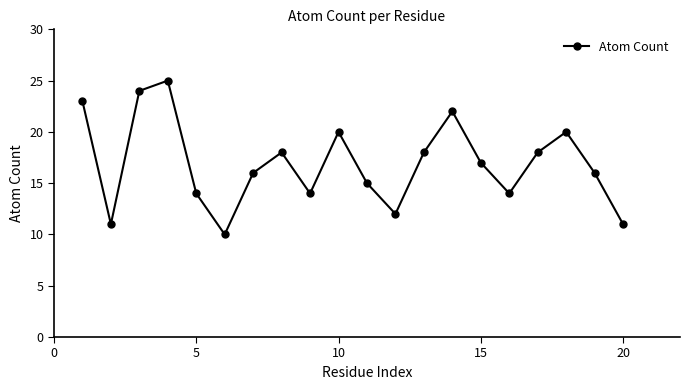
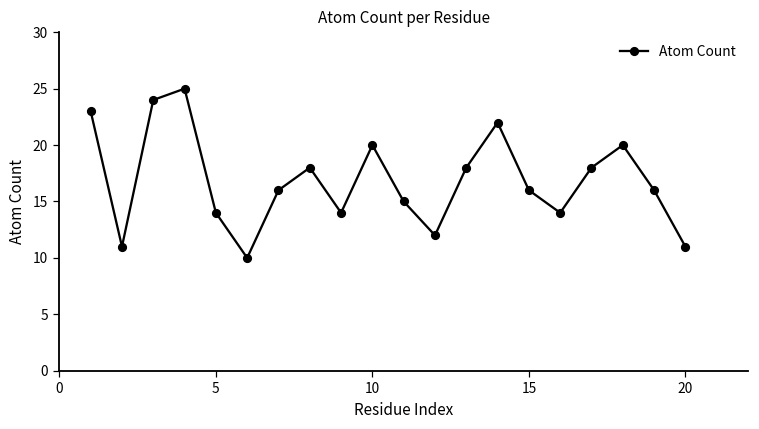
15: 17 -> 16
